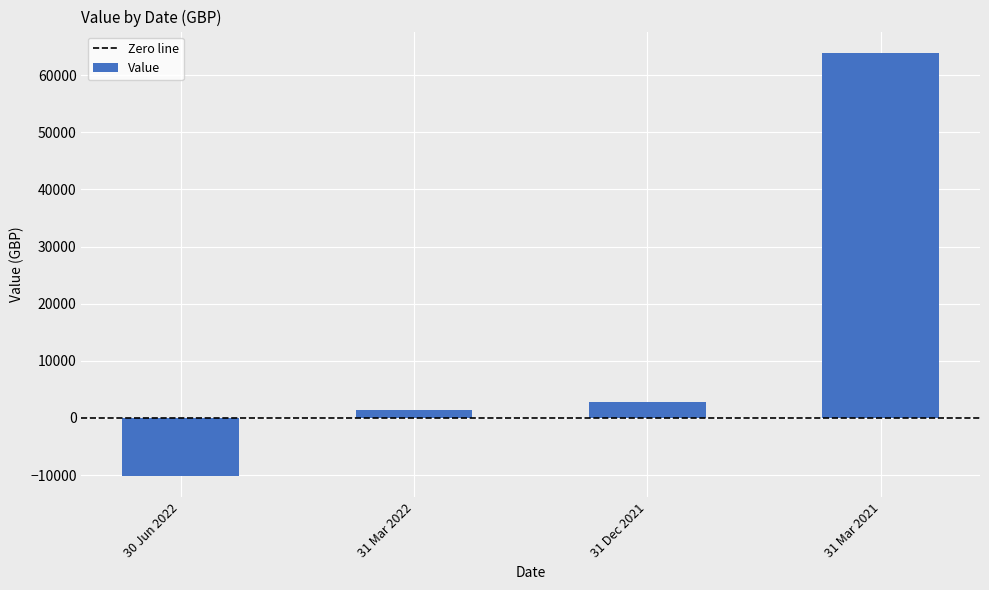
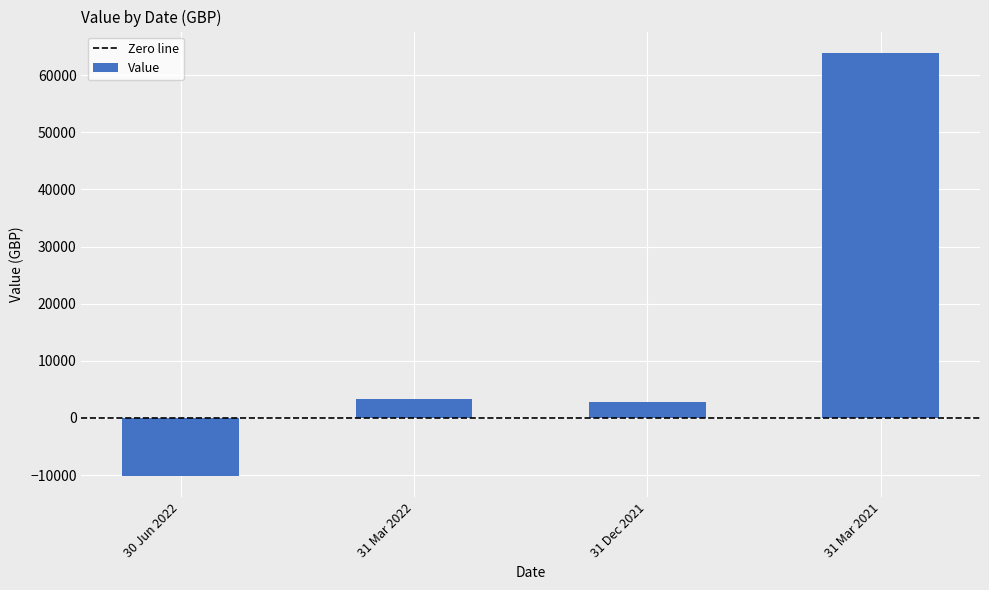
31 Mar 2022: 1000 -> 3000
